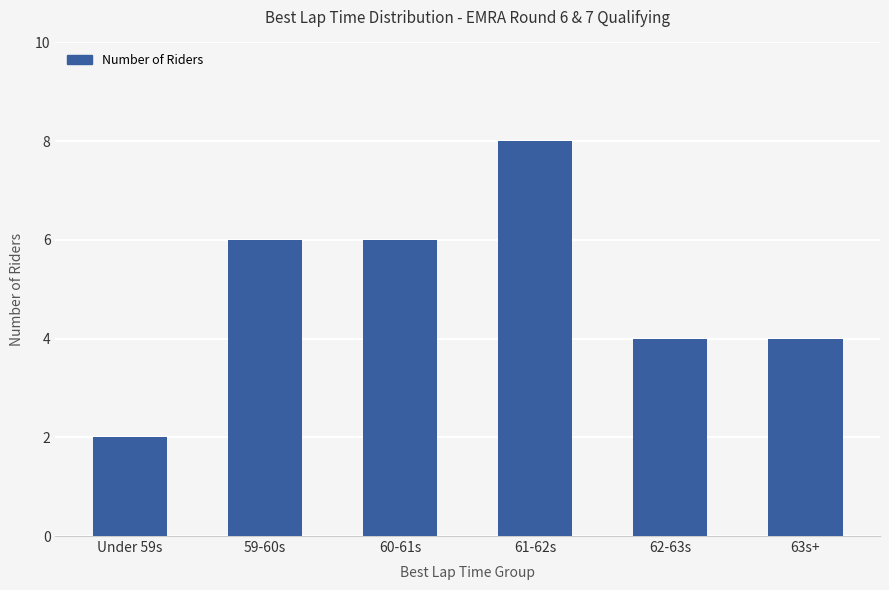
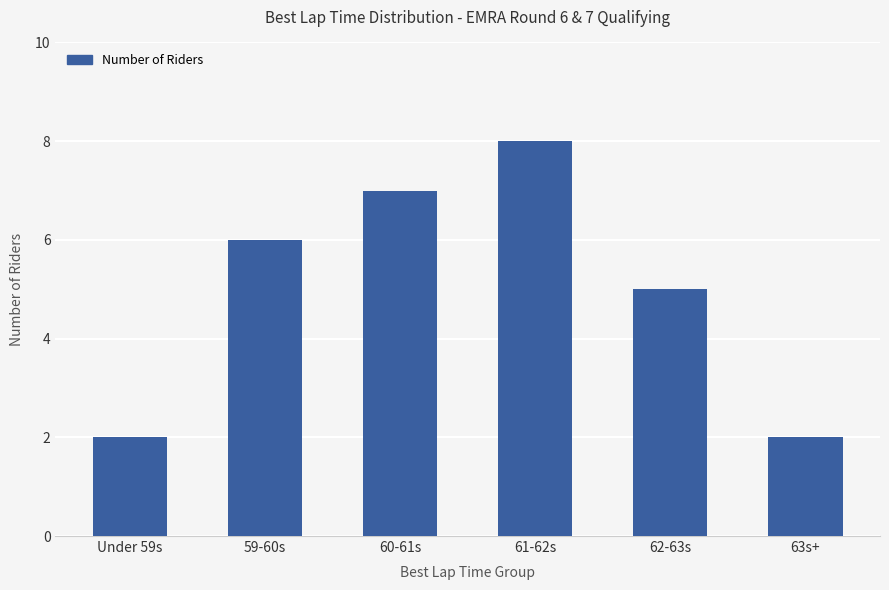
60-61s: 6 -> 7
62-63s: 4 -> 5
63s+: 4 -> 2
